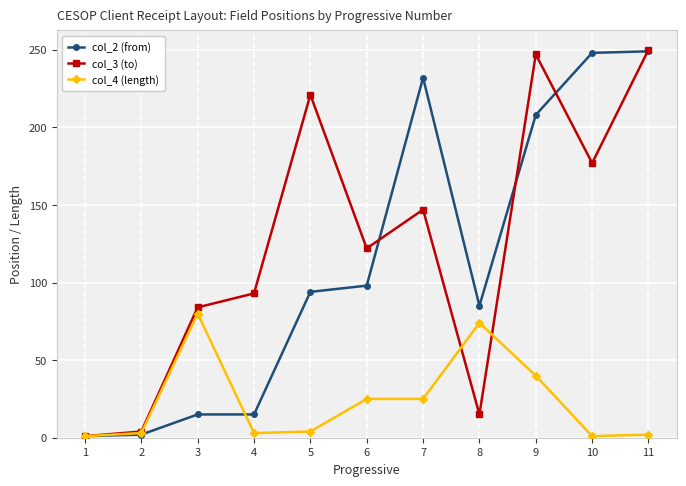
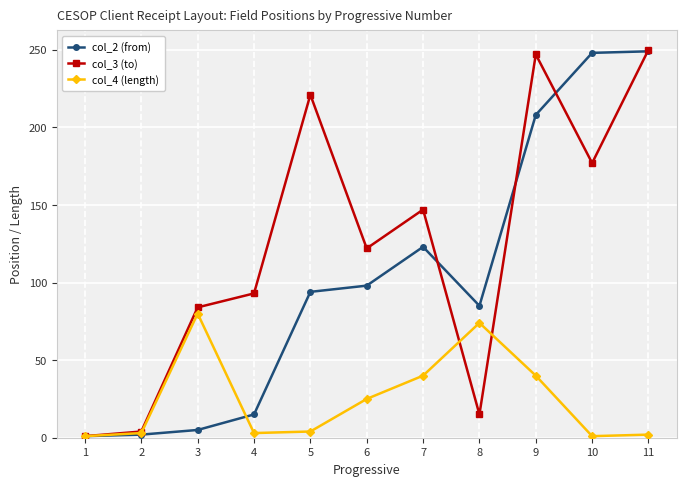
col_2 (from), 3: 15 -> 5
col_2 (from), 7: 232 -> 123
col_4 (length), 7: 25 -> 40
